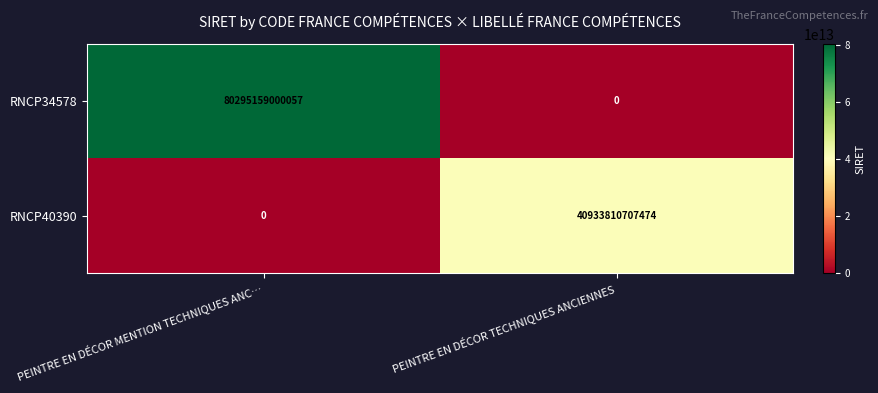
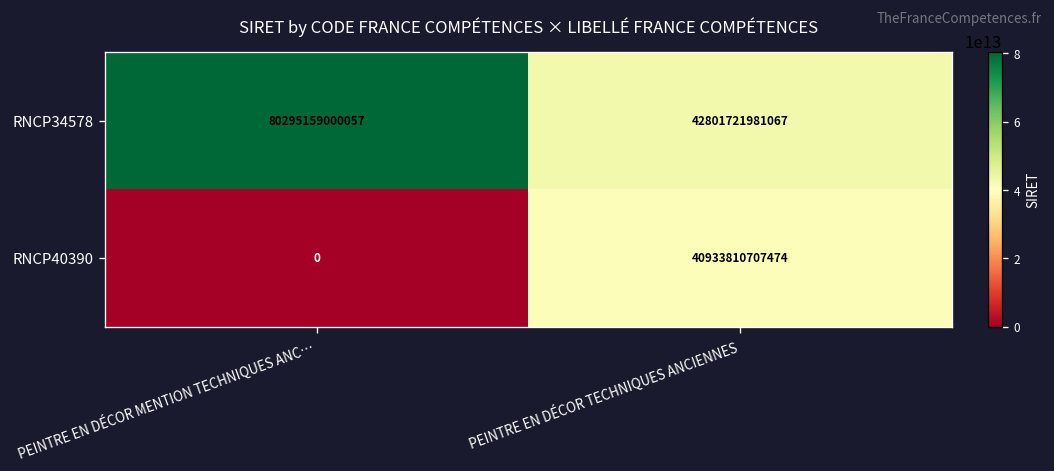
RNCP34578, PEINTRE EN DÉCOR TECHNIQUES ANCIENNES: 0 -> 42801721981067
